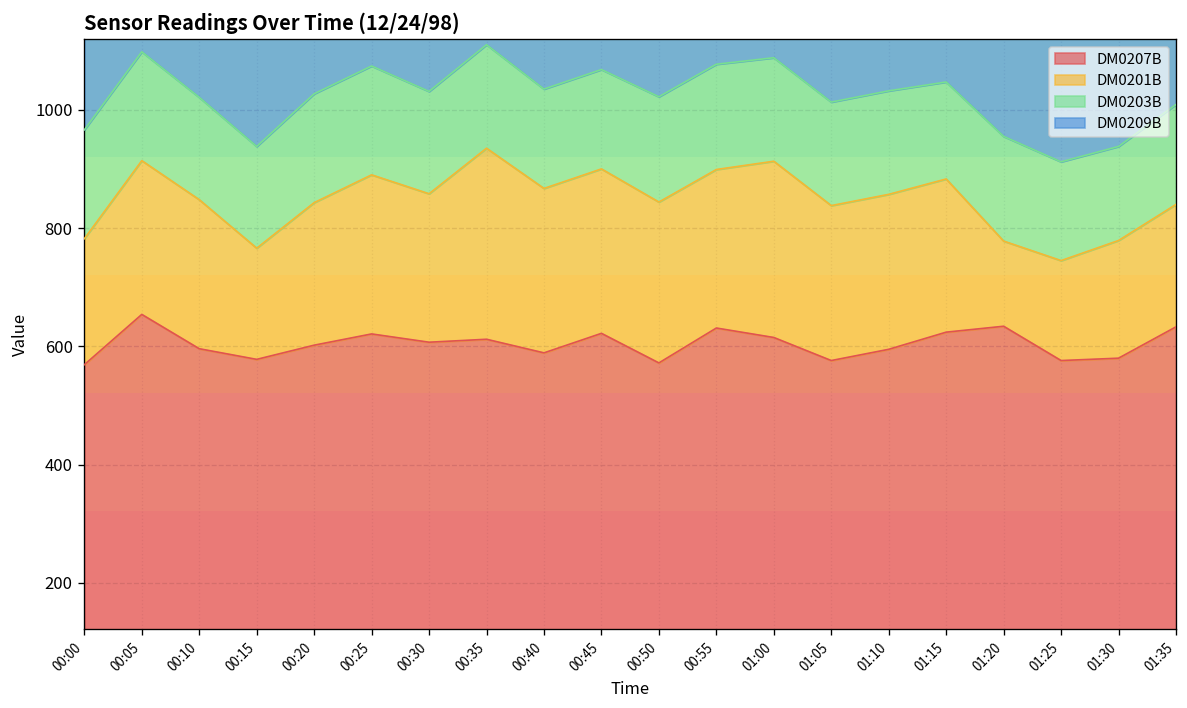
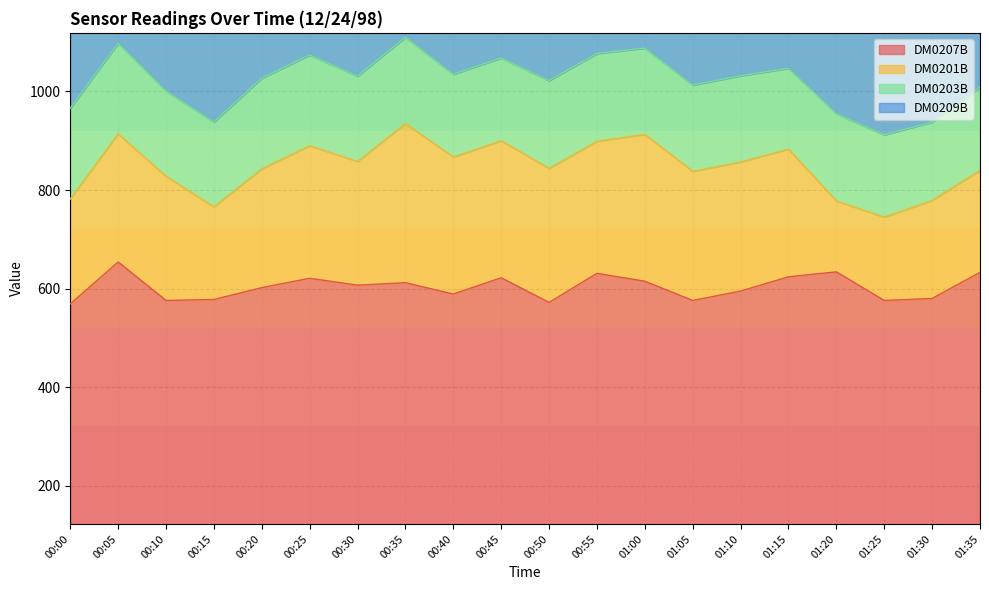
DM0207B, 00:10: 600 -> 580
